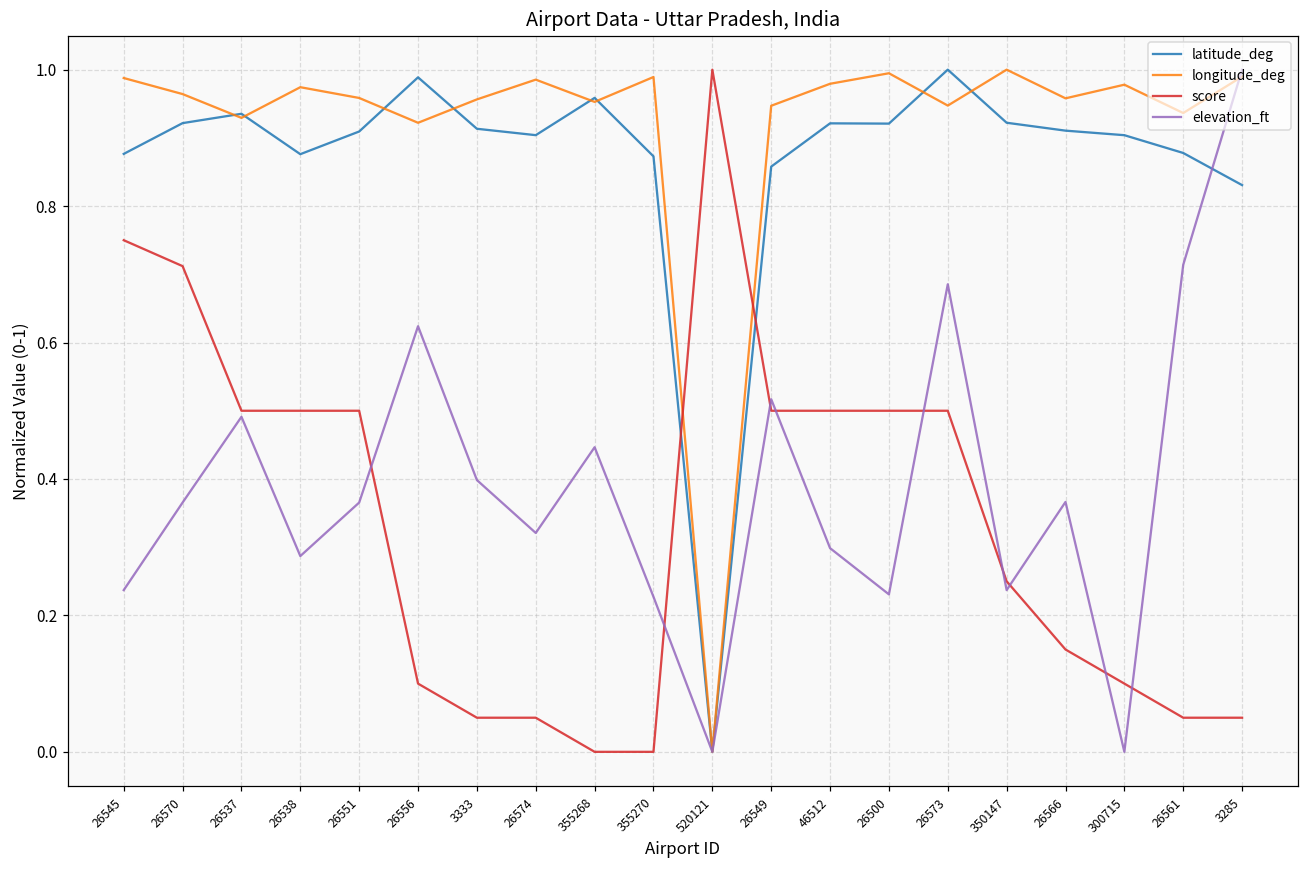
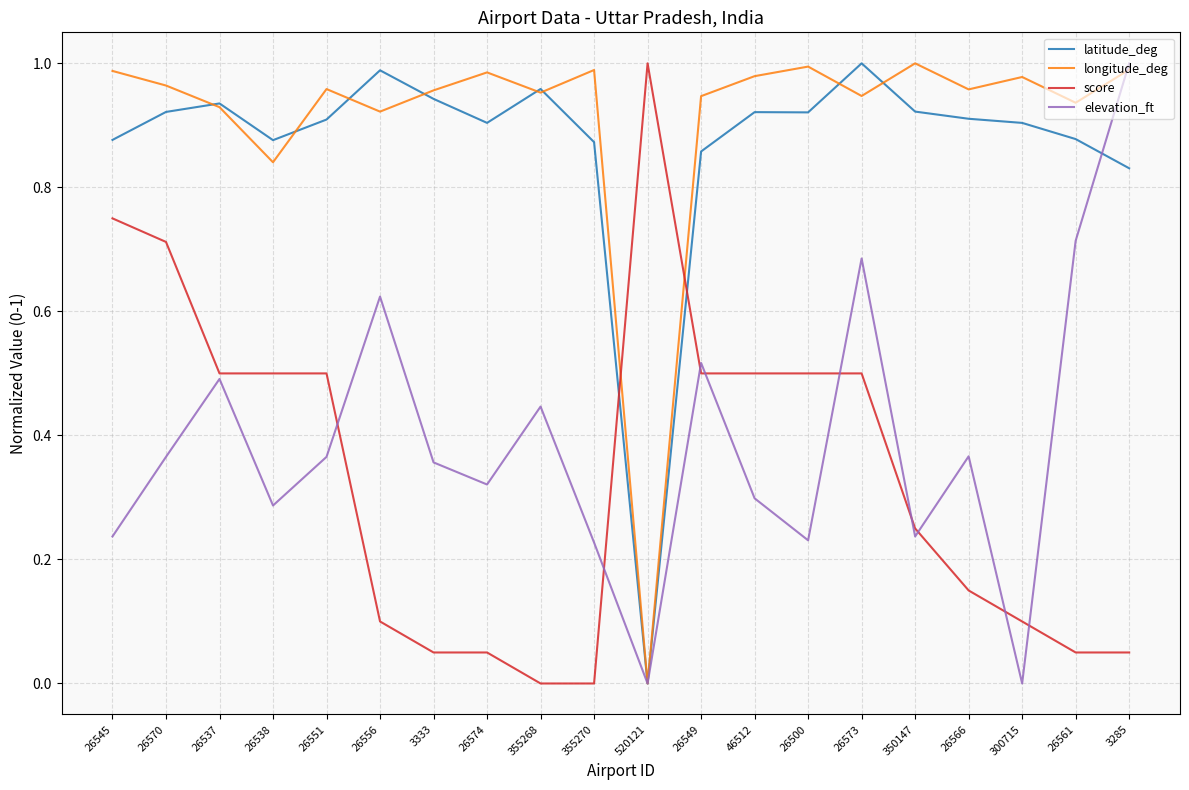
longitude_deg, 26538: 0.97 -> 0.84
latitude_deg, 3333: 0.91 -> 0.94
elevation_ft, 3333: 0.40 -> 0.36
